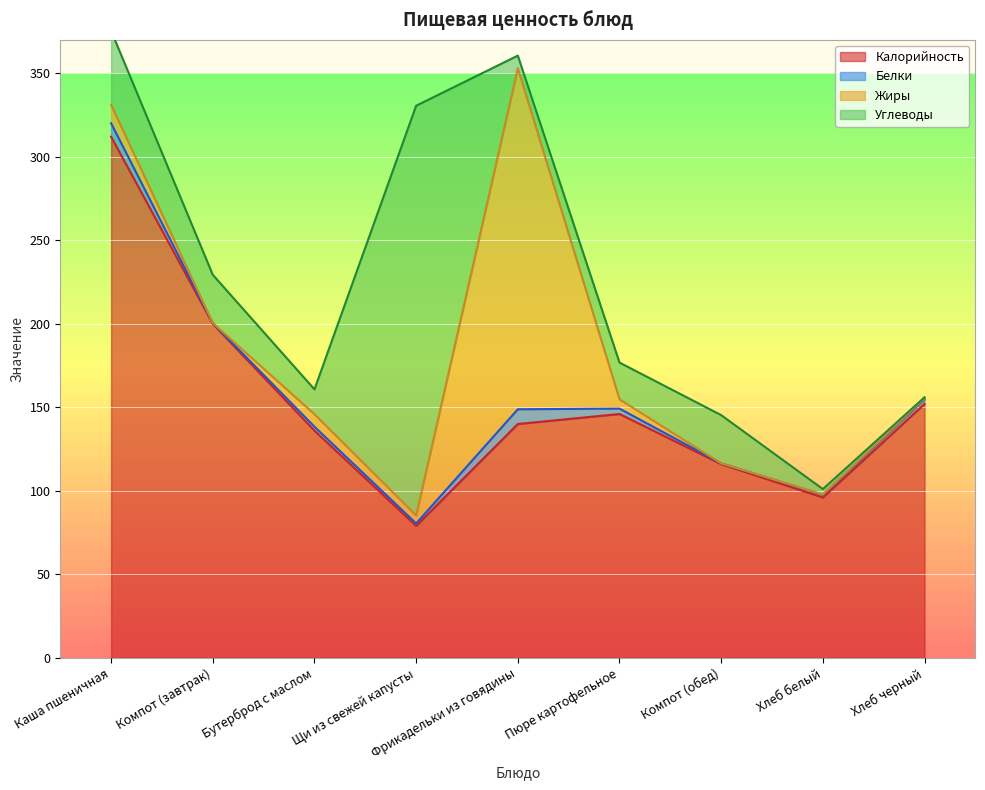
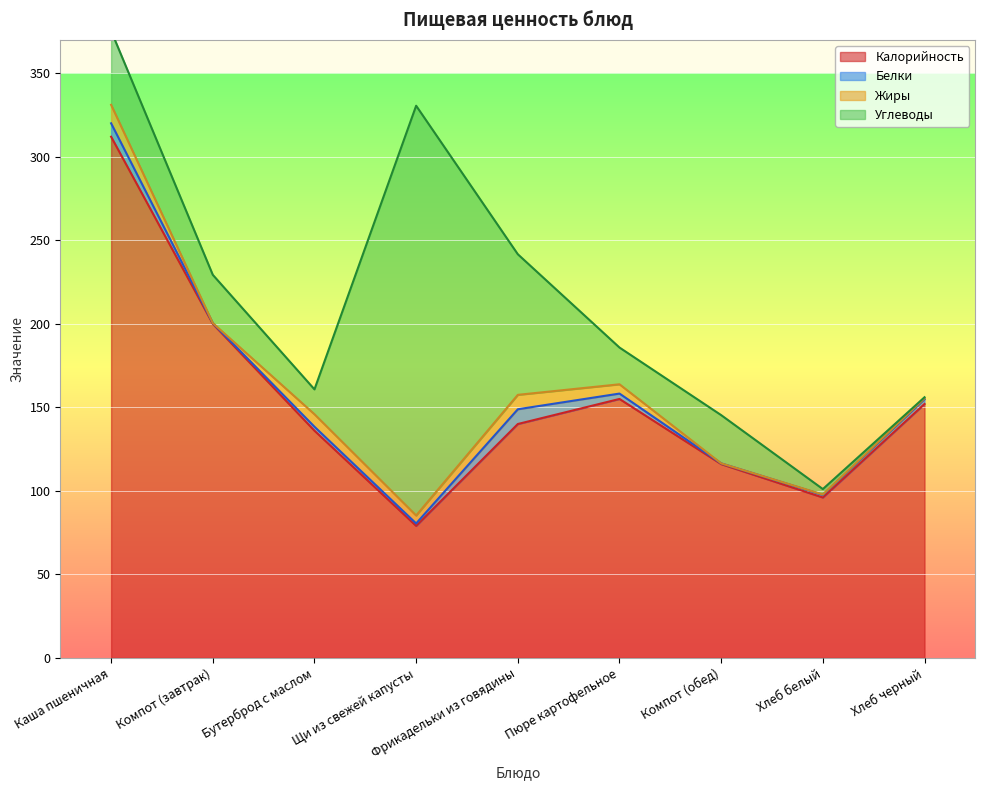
Жиры, Фрикадельки из говядины: 204 -> 9
Углеводы, Фрикадельки из говядины: 8 -> 84
Калорийность, Пюре картофельное: 146 -> 155
